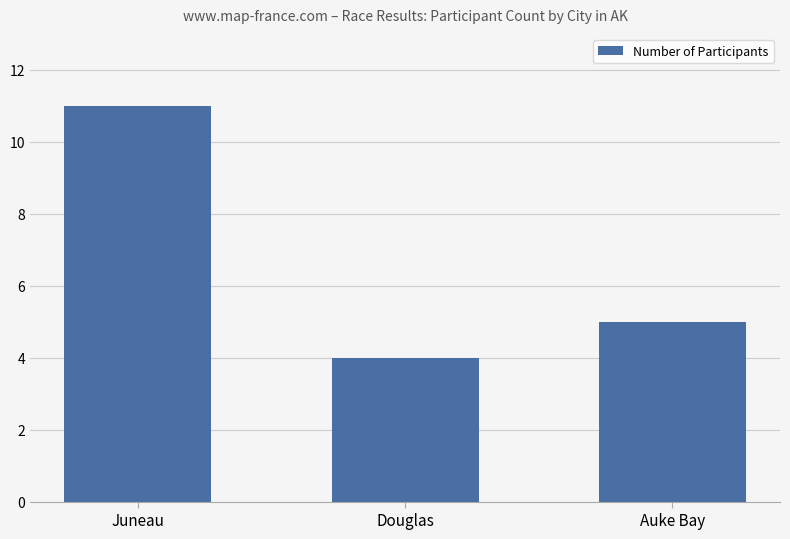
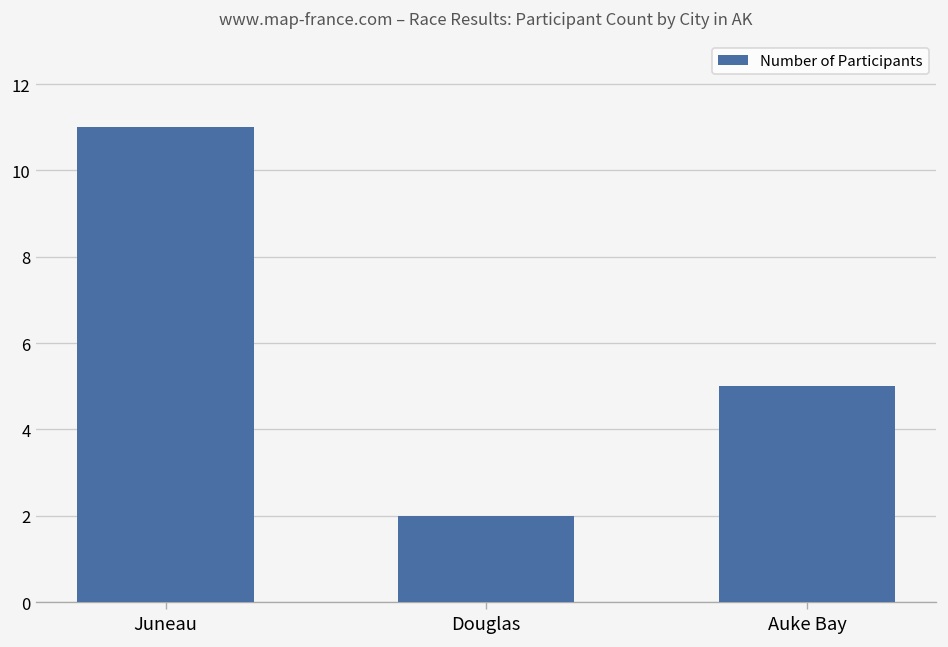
Douglas: 4 -> 2
